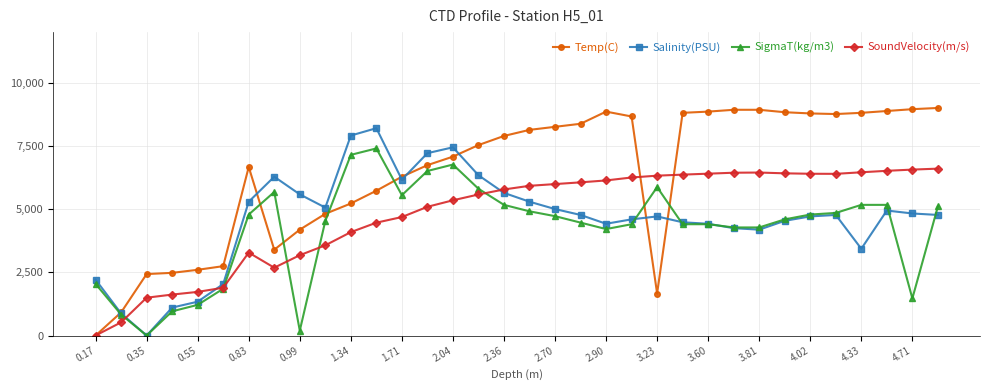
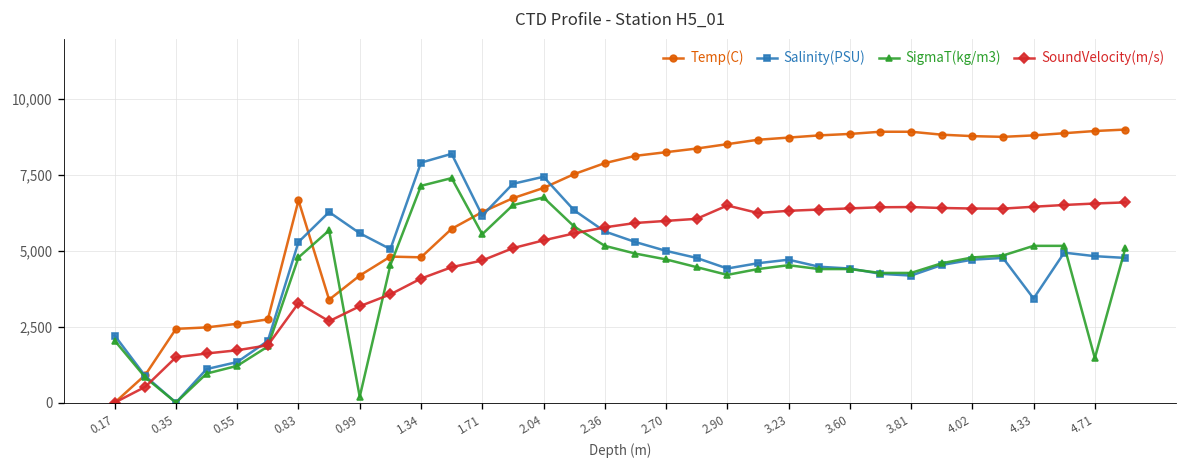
Temp(C), 1.34: 5,200 -> 4,800
Temp(C), 2.90: 8,900 -> 8,500
SoundVelocity(m/s), 2.90: 6,100 -> 6,500
Temp(C), 3.23: 1,700 -> 8,700
SigmaT(kg/m3), 3.23: 5,900 -> 4,500
